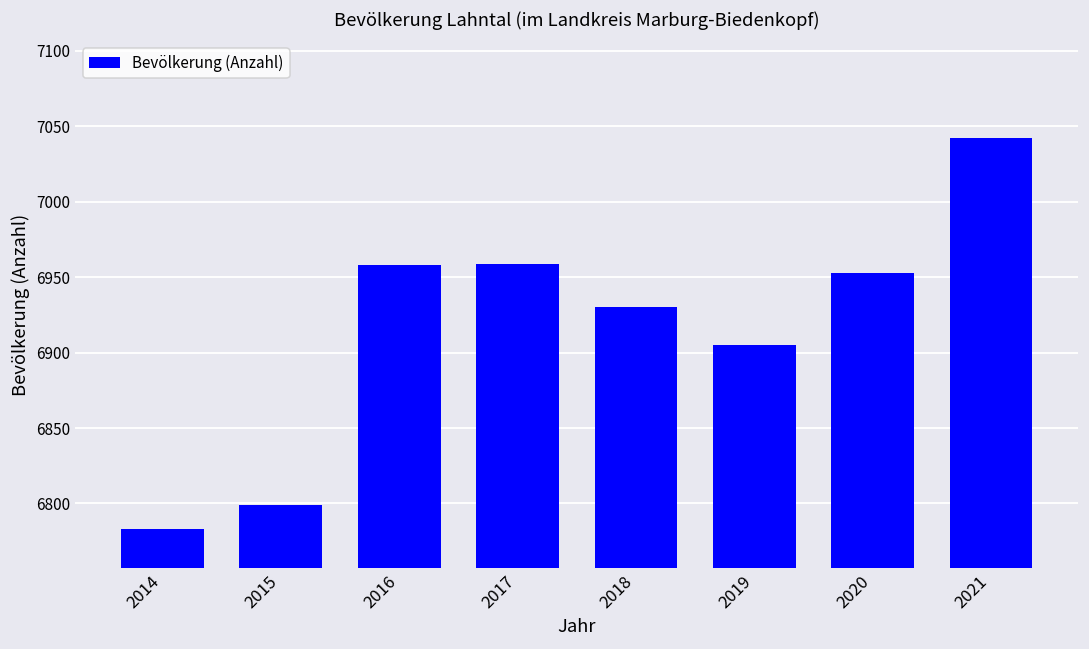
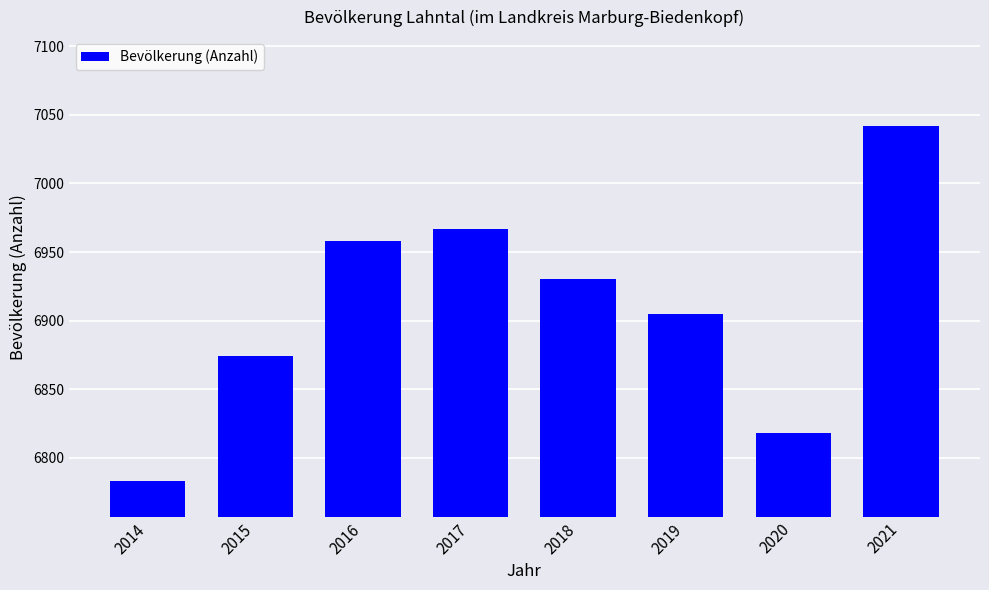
2015: 6799 -> 6874
2017: 6959 -> 6967
2020: 6953 -> 6818
